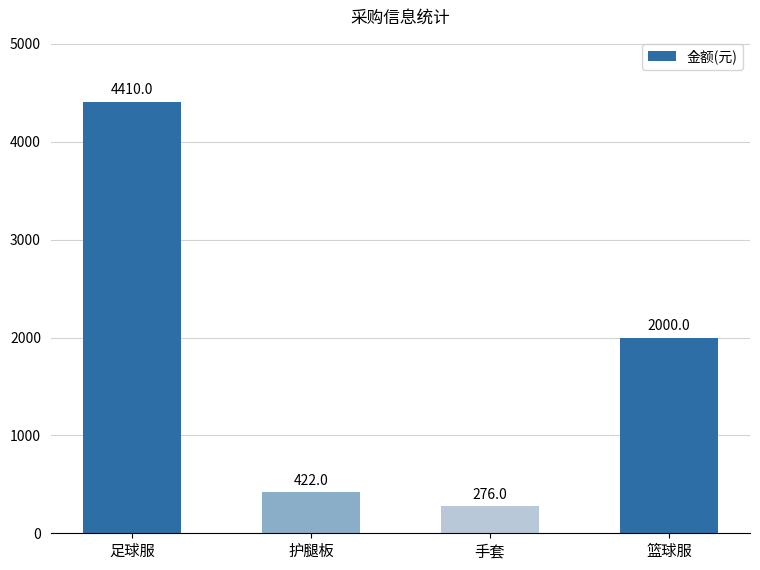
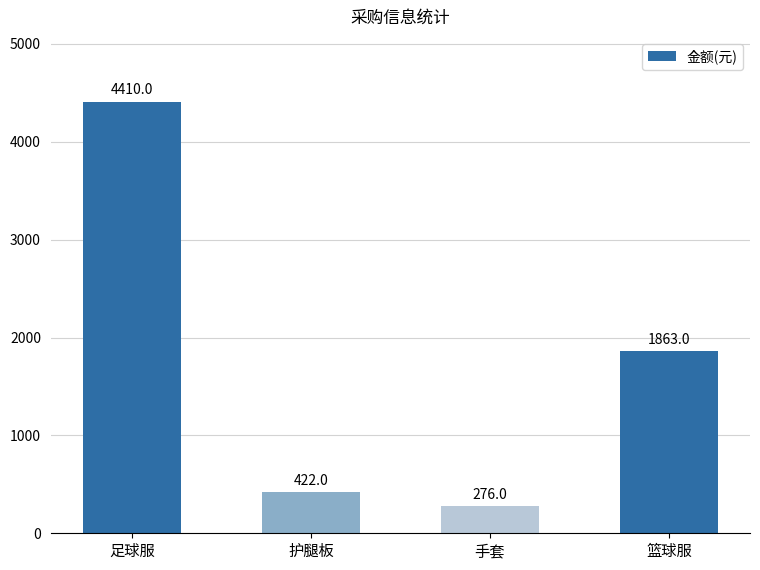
篮球服: 2000.0 -> 1863.0
